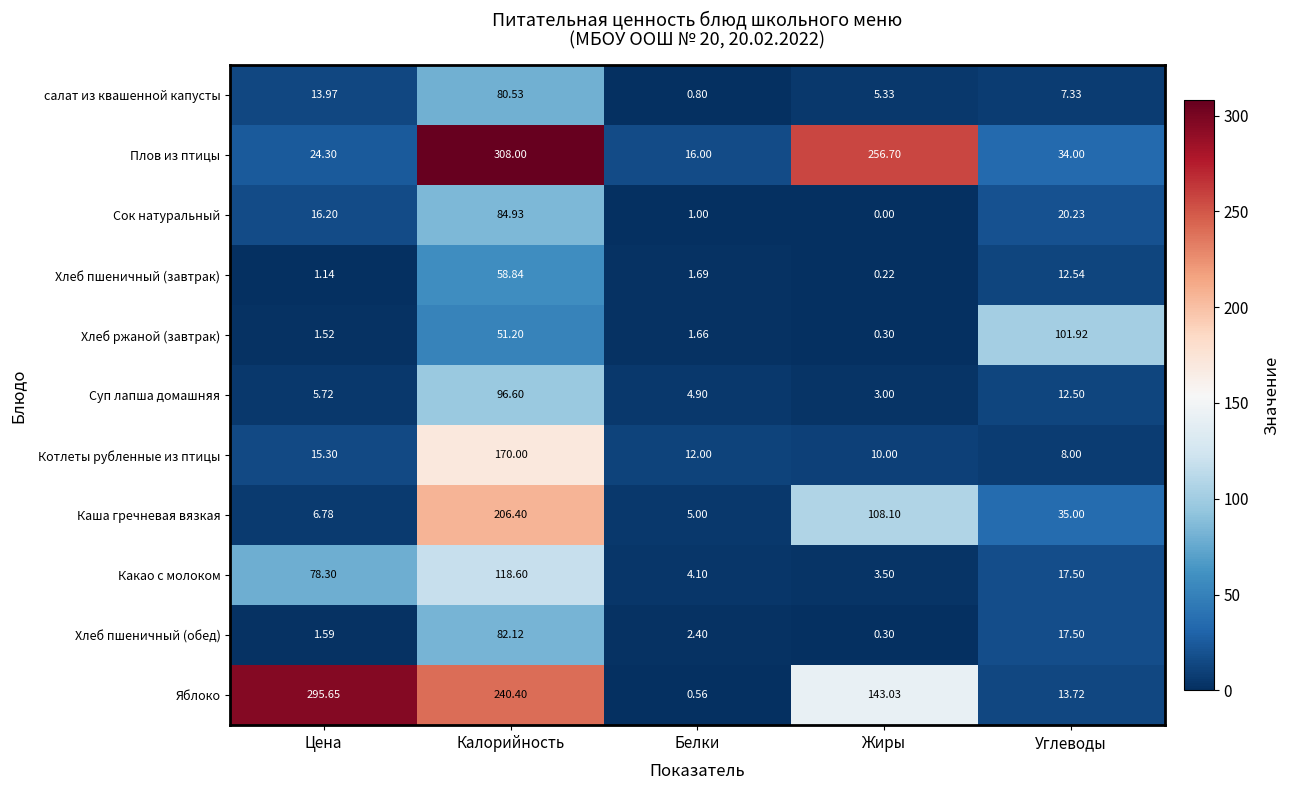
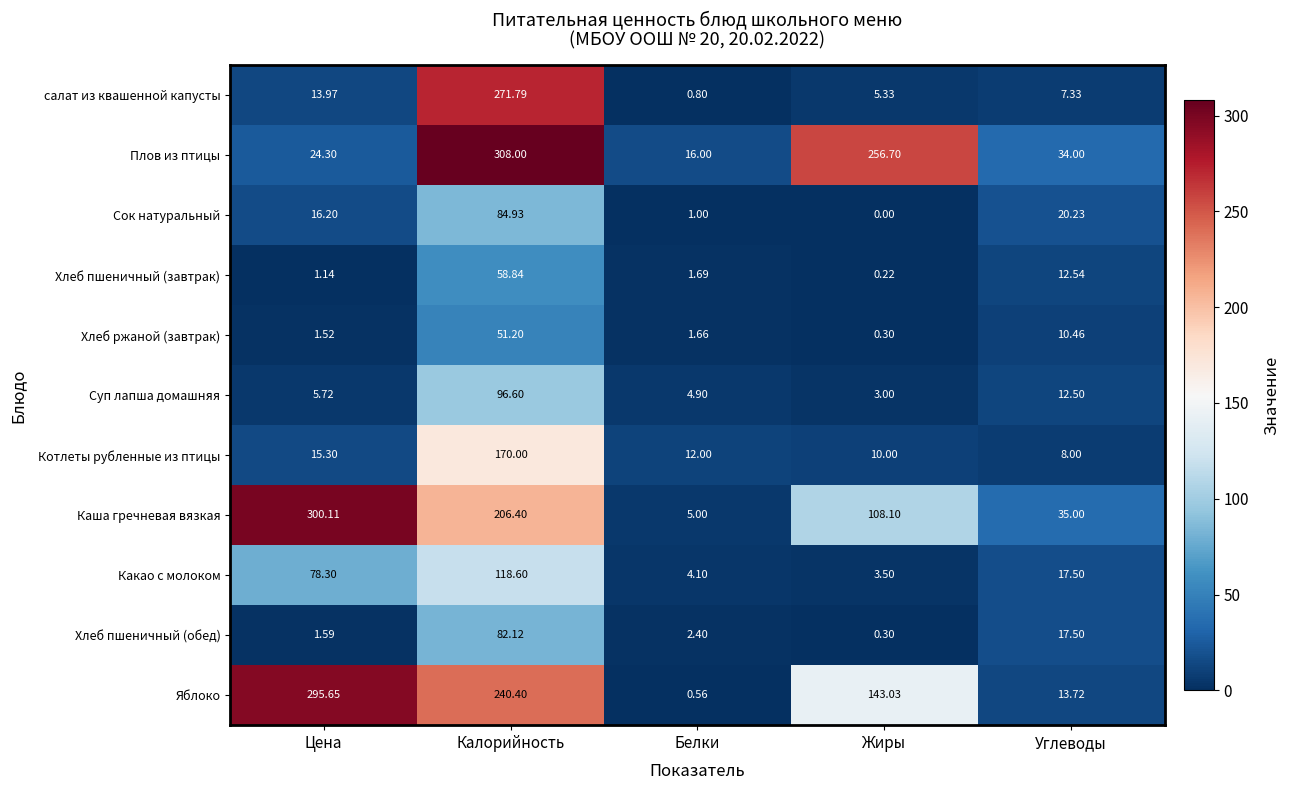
салат из квашенной капусты, Калорийность: 80.53 -> 271.79
Хлеб ржаной (завтрак), Углеводы: 101.92 -> 10.46
Каша гречневая вязкая, Цена: 6.78 -> 300.11
